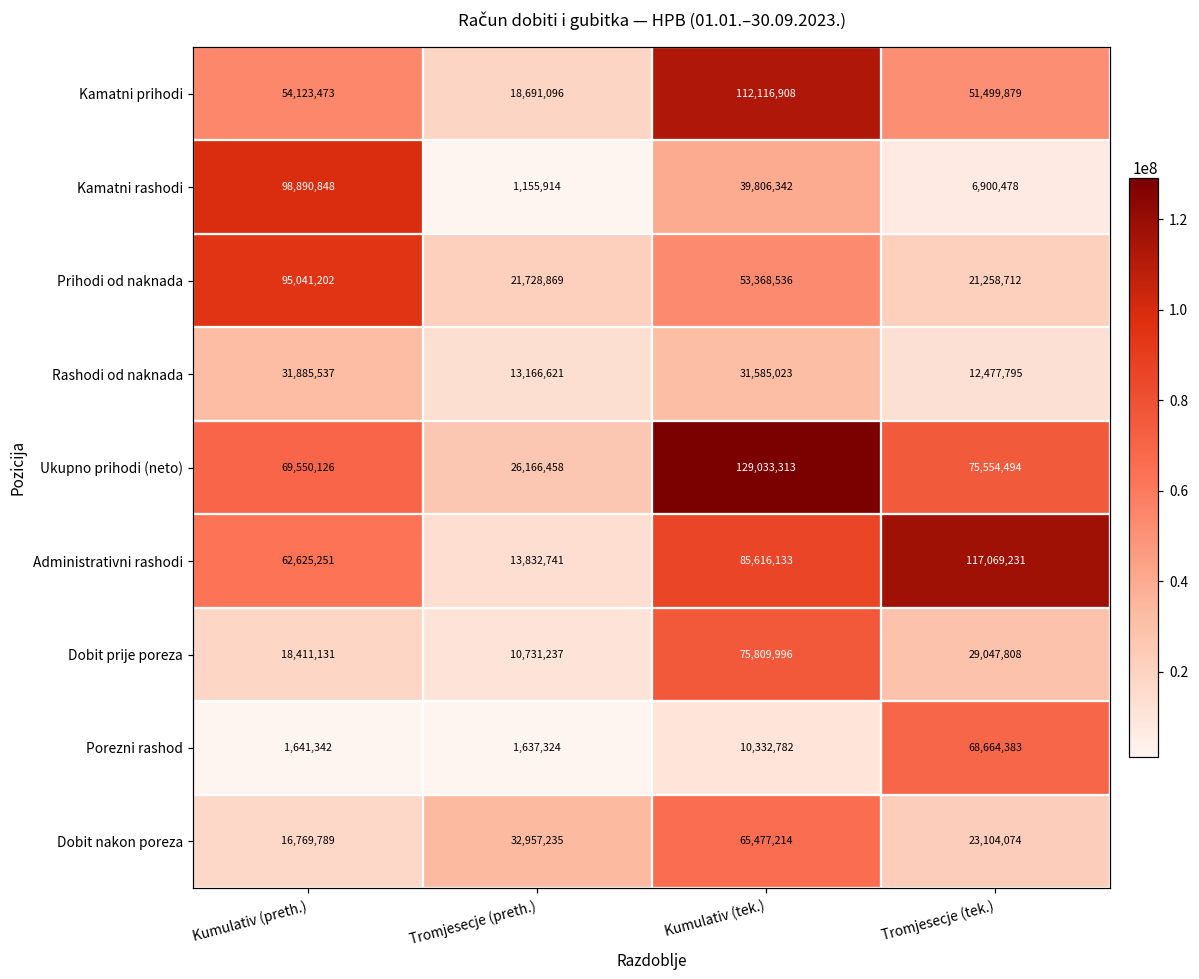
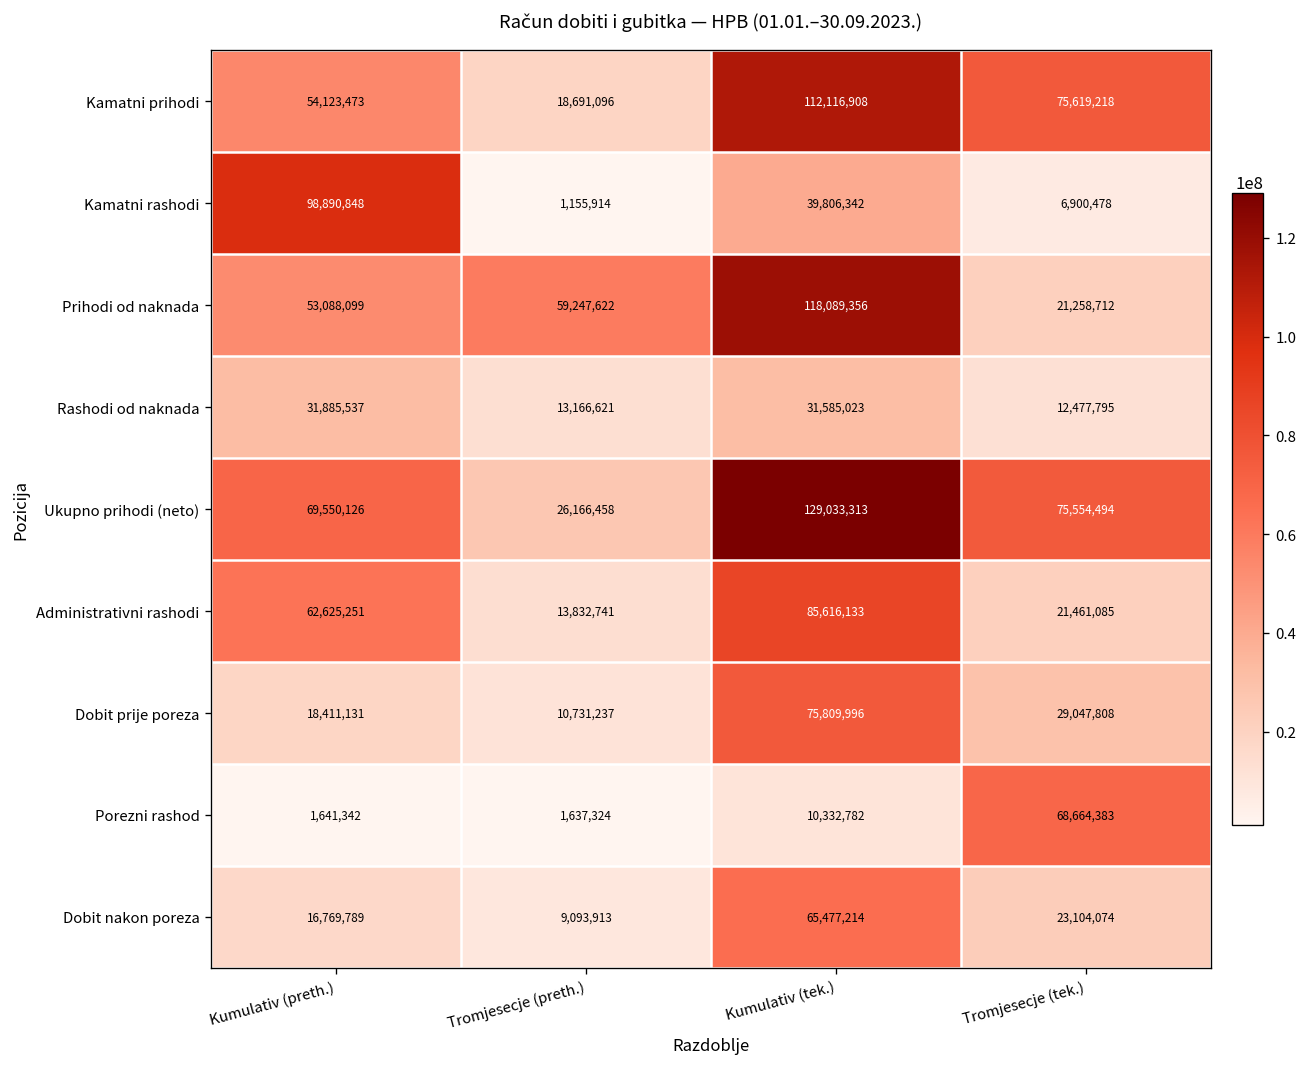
Kamatni prihodi, Tromjesecje (tek.): 51,499,879 -> 75,619,218
Prihodi od naknada, Kumulativ (preth.): 95,041,202 -> 53,088,099
Prihodi od naknada, Tromjesecje (preth.): 21,728,869 -> 59,247,622
Prihodi od naknada, Kumulativ (tek.): 53,368,536 -> 118,089,356
Administrativni rashodi, Tromjesecje (tek.): 117,069,231 -> 21,461,085
Dobit nakon poreza, Tromjesecje (preth.): 32,957,235 -> 9,093,913
